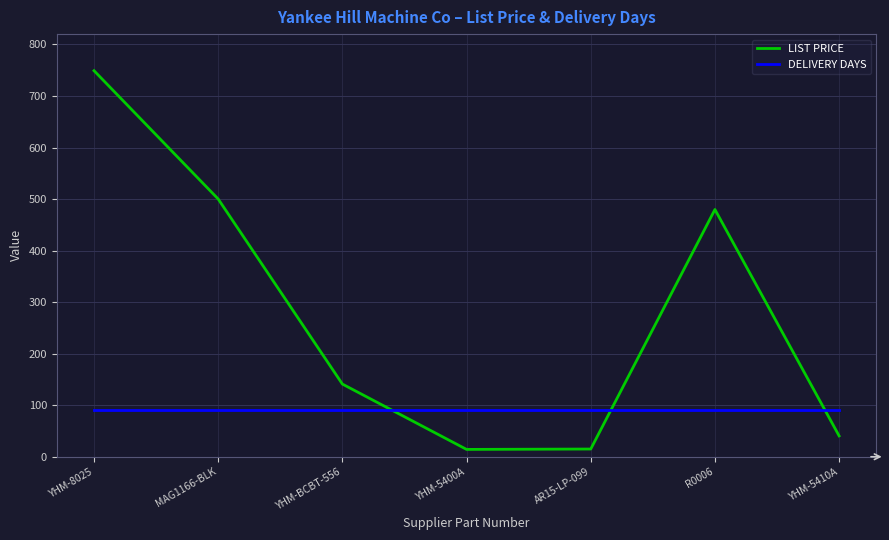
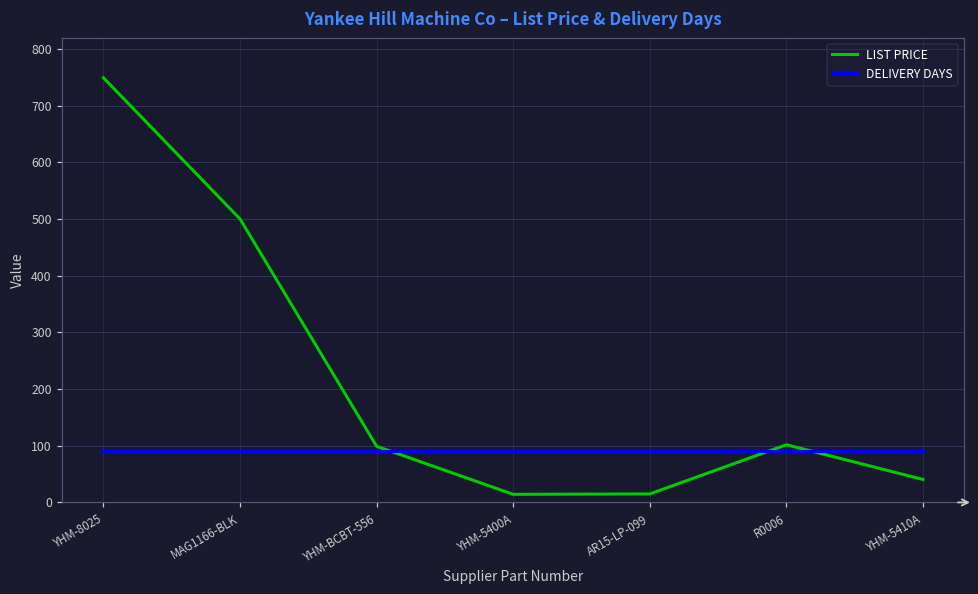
LIST PRICE, YHM-BCBT-556: 140 -> 100
LIST PRICE, R0006: 480 -> 100
